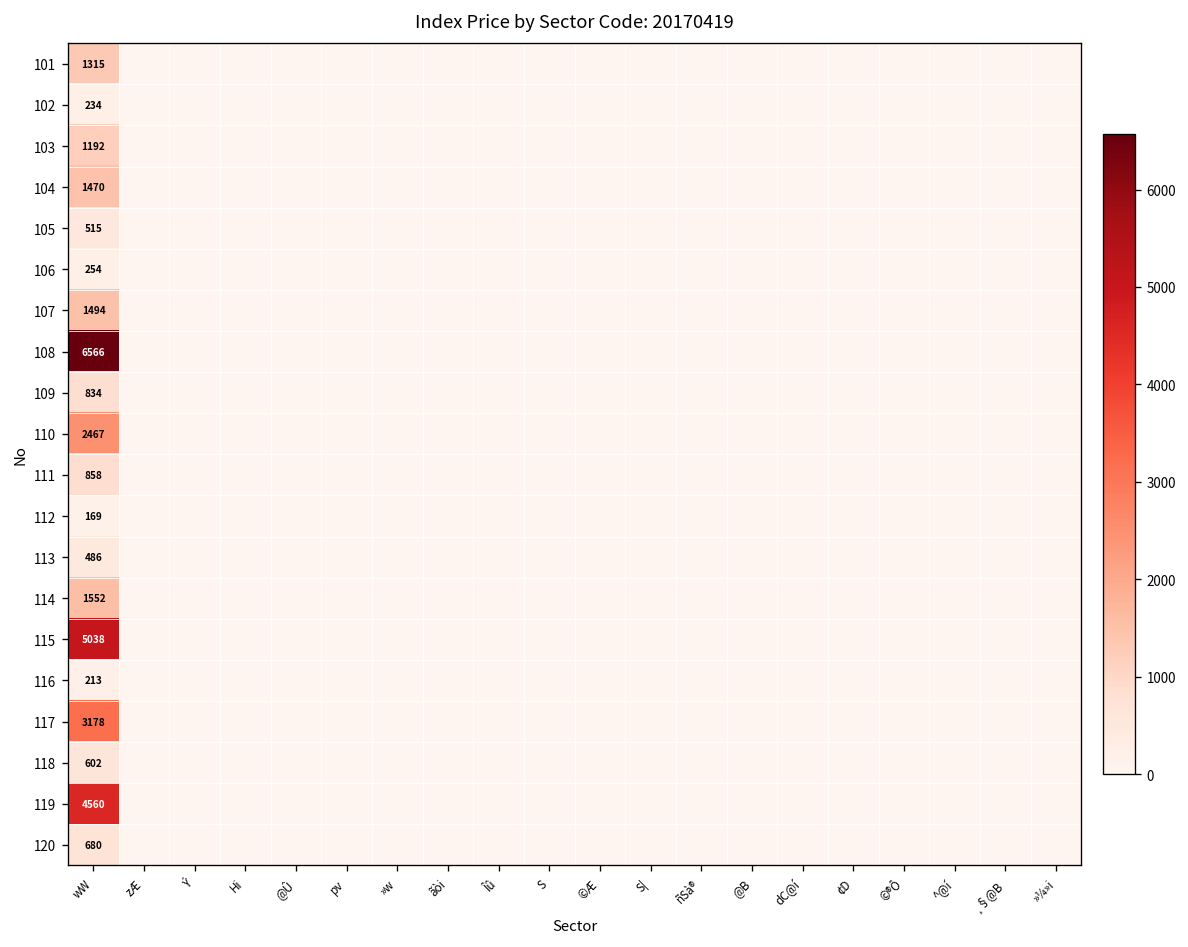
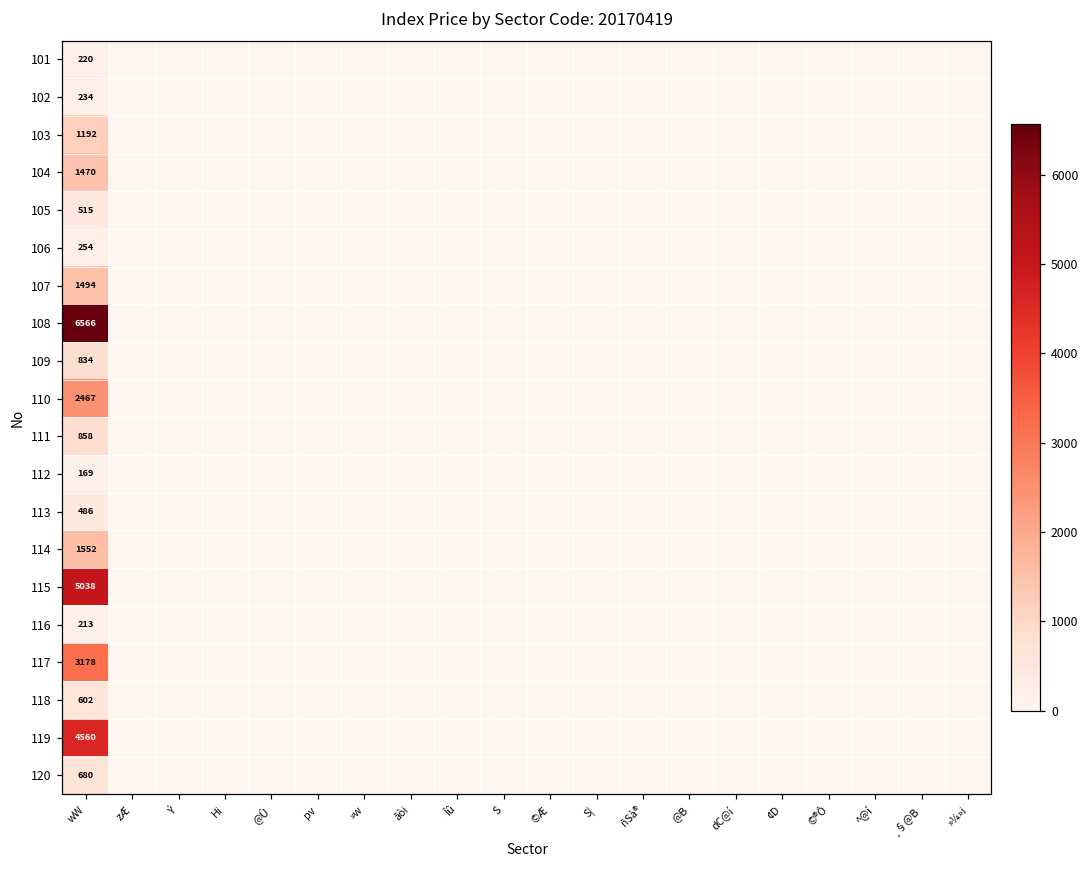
101, wW: 1315 -> 220
